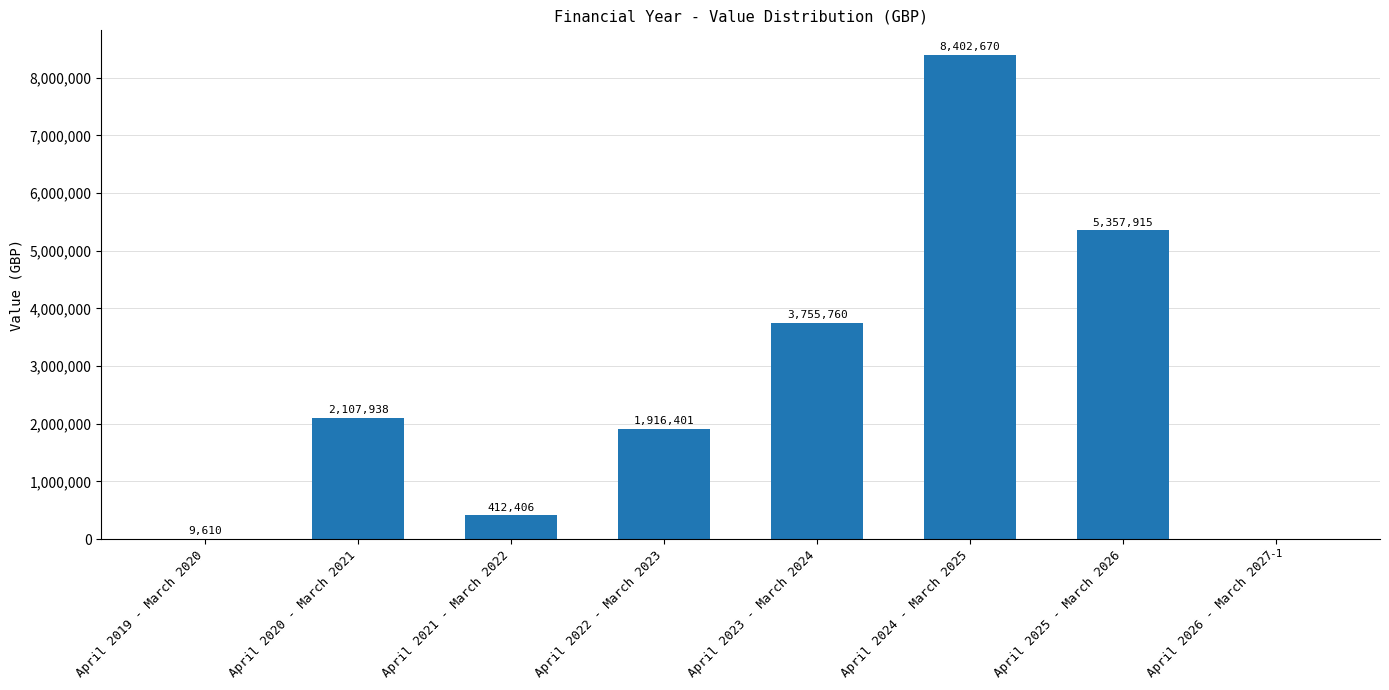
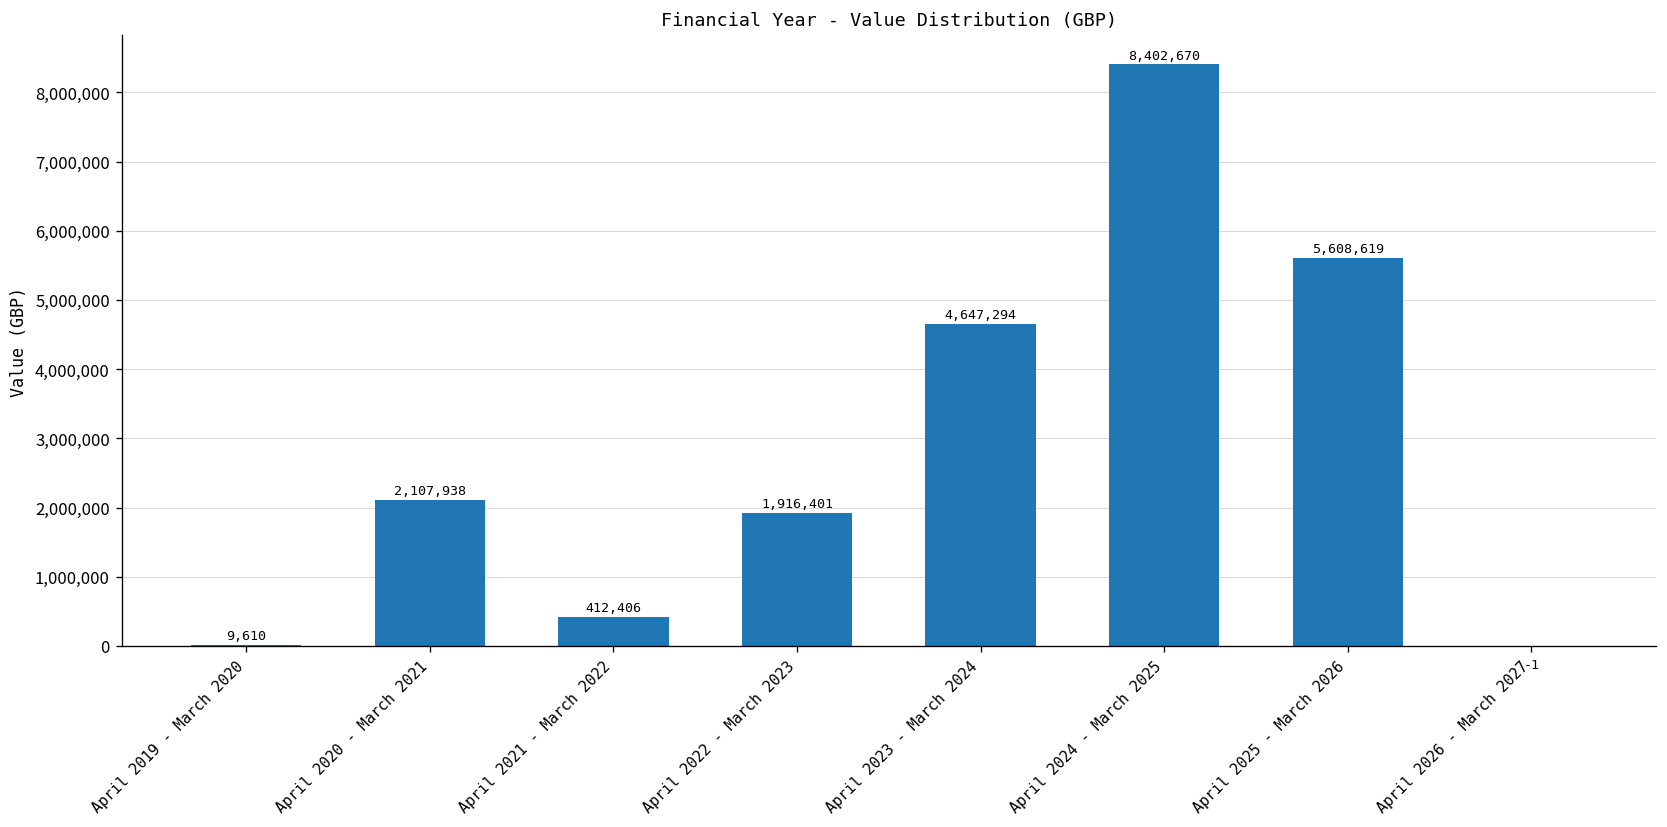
April 2023 - March 2024: 3,755,760 -> 4,647,294
April 2025 - March 2026: 5,357,915 -> 5,608,619
